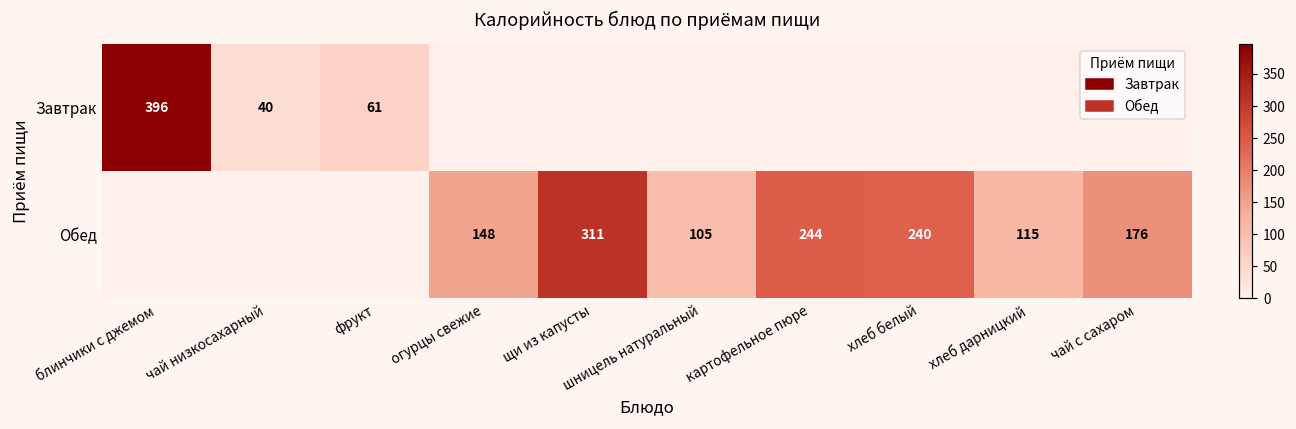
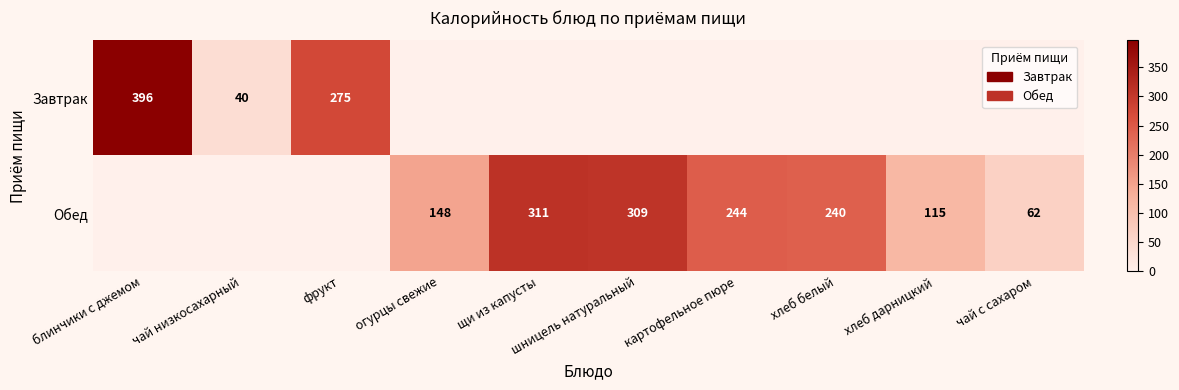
Завтрак, фрукт: 61 -> 275
Обед, шницель натуральный: 105 -> 309
Обед, чай с сахаром: 176 -> 62
